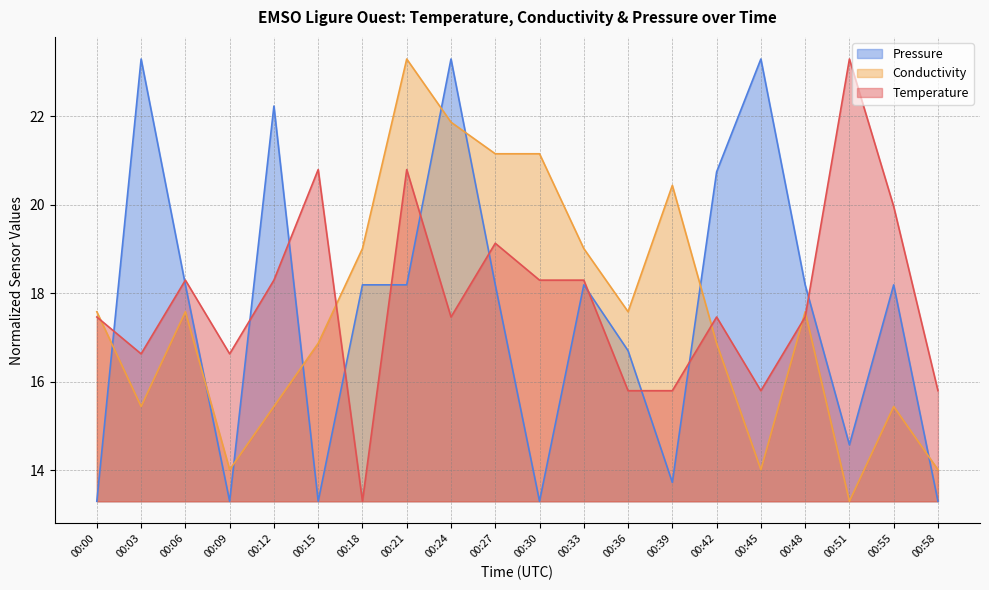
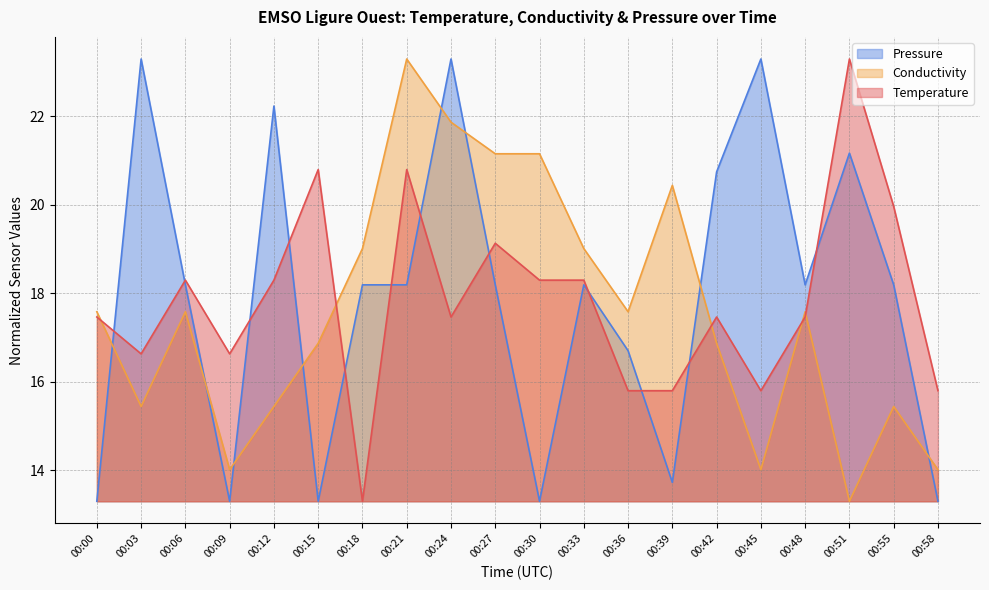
Pressure, 00:51: 14.6 -> 21.2
